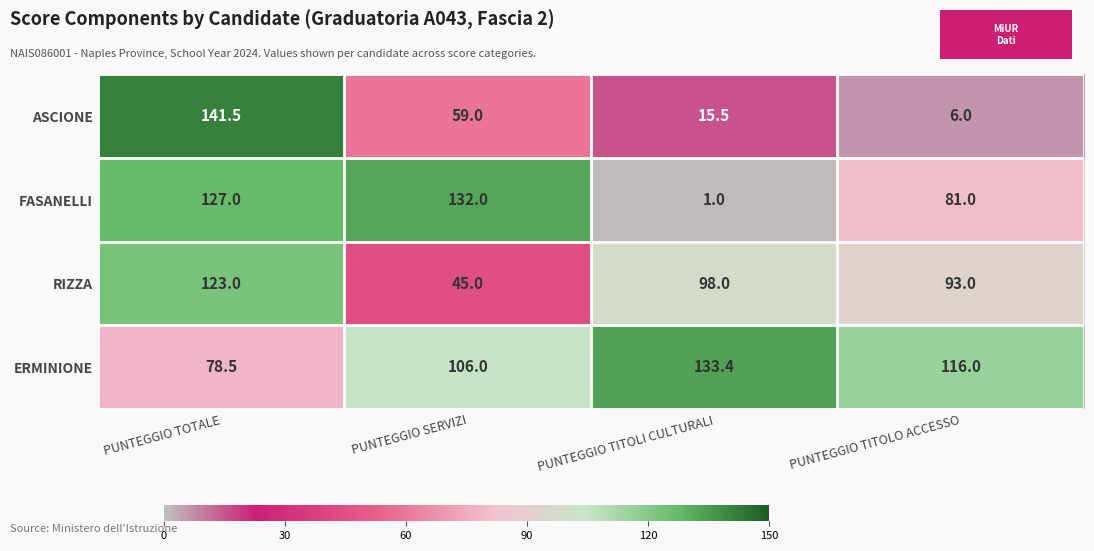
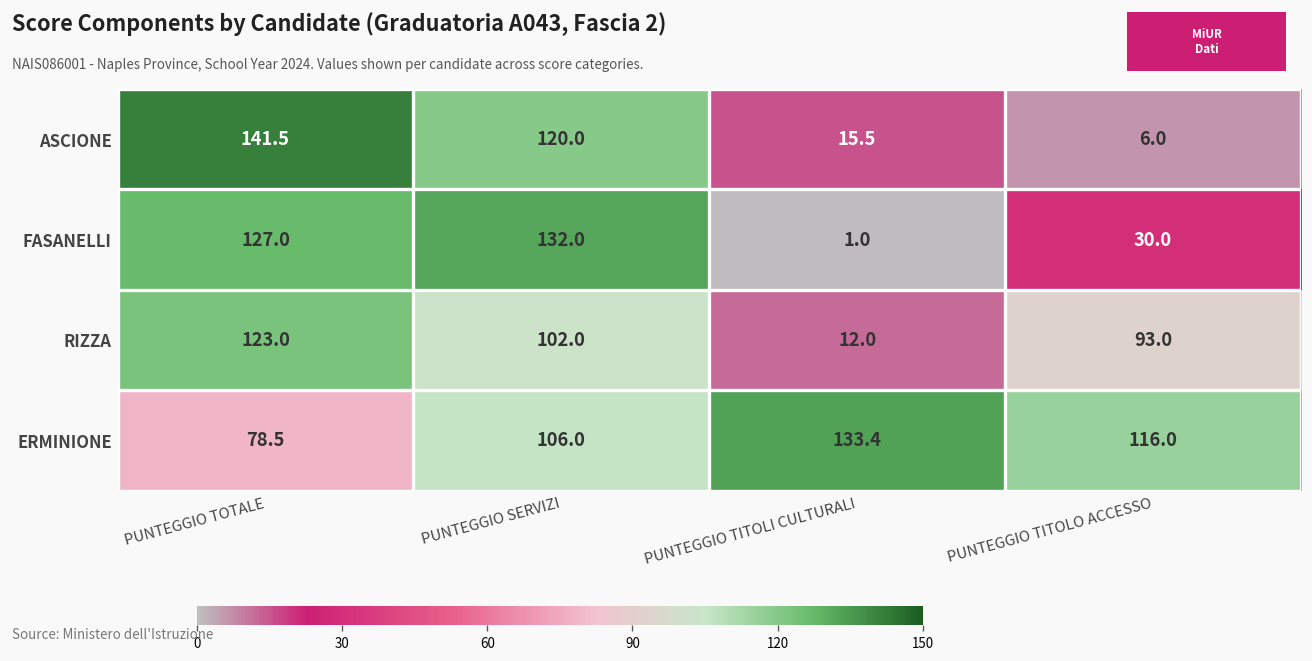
ASCIONE, PUNTEGGIO SERVIZI: 59.0 -> 120.0
FASANELLI, PUNTEGGIO TITOLO ACCESSO: 81.0 -> 30.0
RIZZA, PUNTEGGIO SERVIZI: 45.0 -> 102.0
RIZZA, PUNTEGGIO TITOLI CULTURALI: 98.0 -> 12.0
